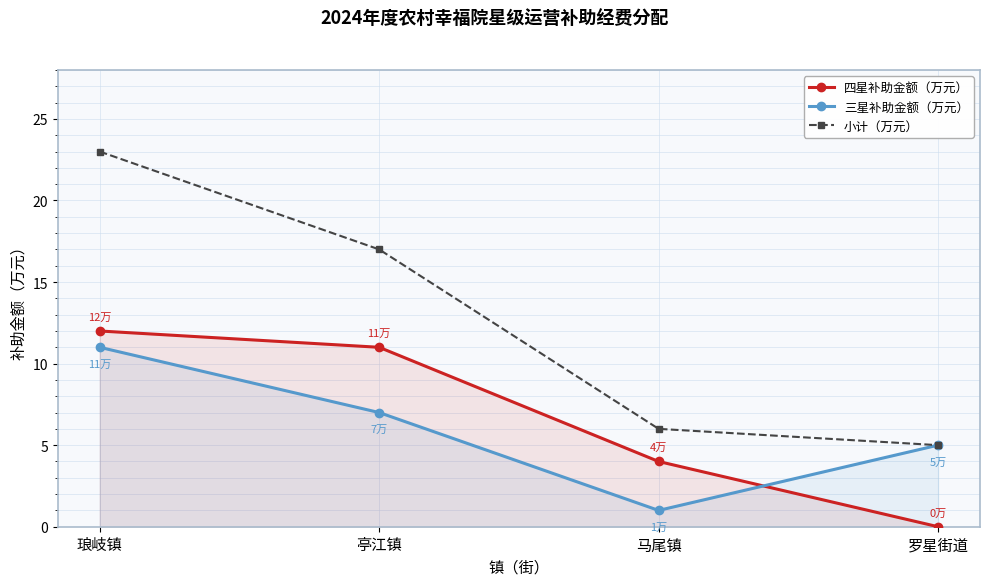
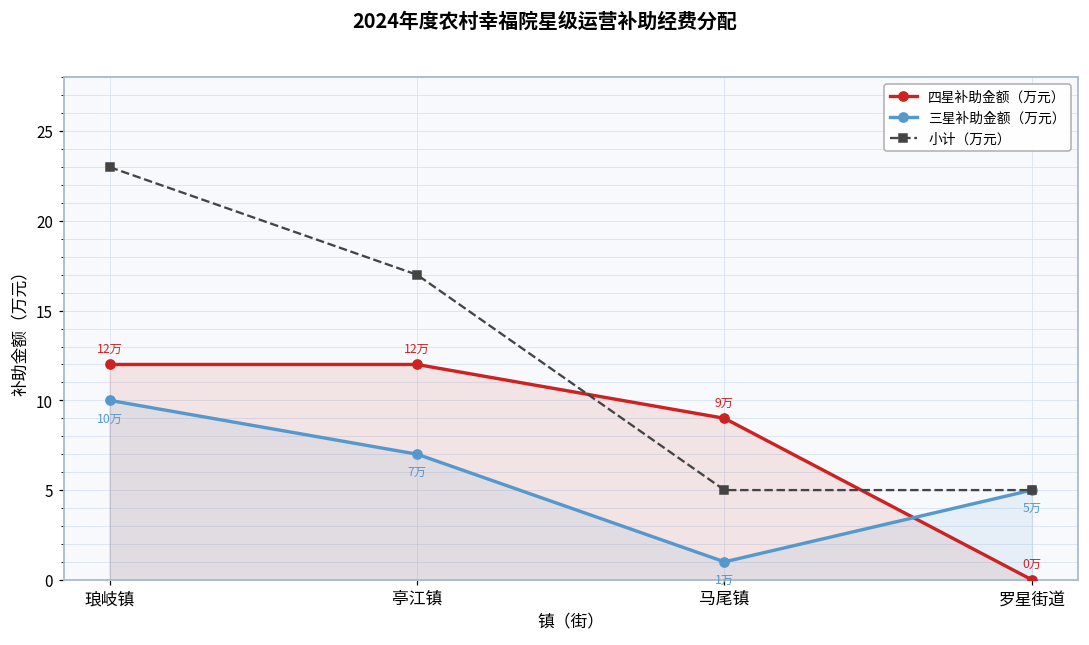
三星补助金额（万元）, 琅岐镇: 11万 -> 10万
四星补助金额（万元）, 亭江镇: 11万 -> 12万
四星补助金额（万元）, 马尾镇: 4万 -> 9万
小计（万元）, 马尾镇: 6 -> 5
